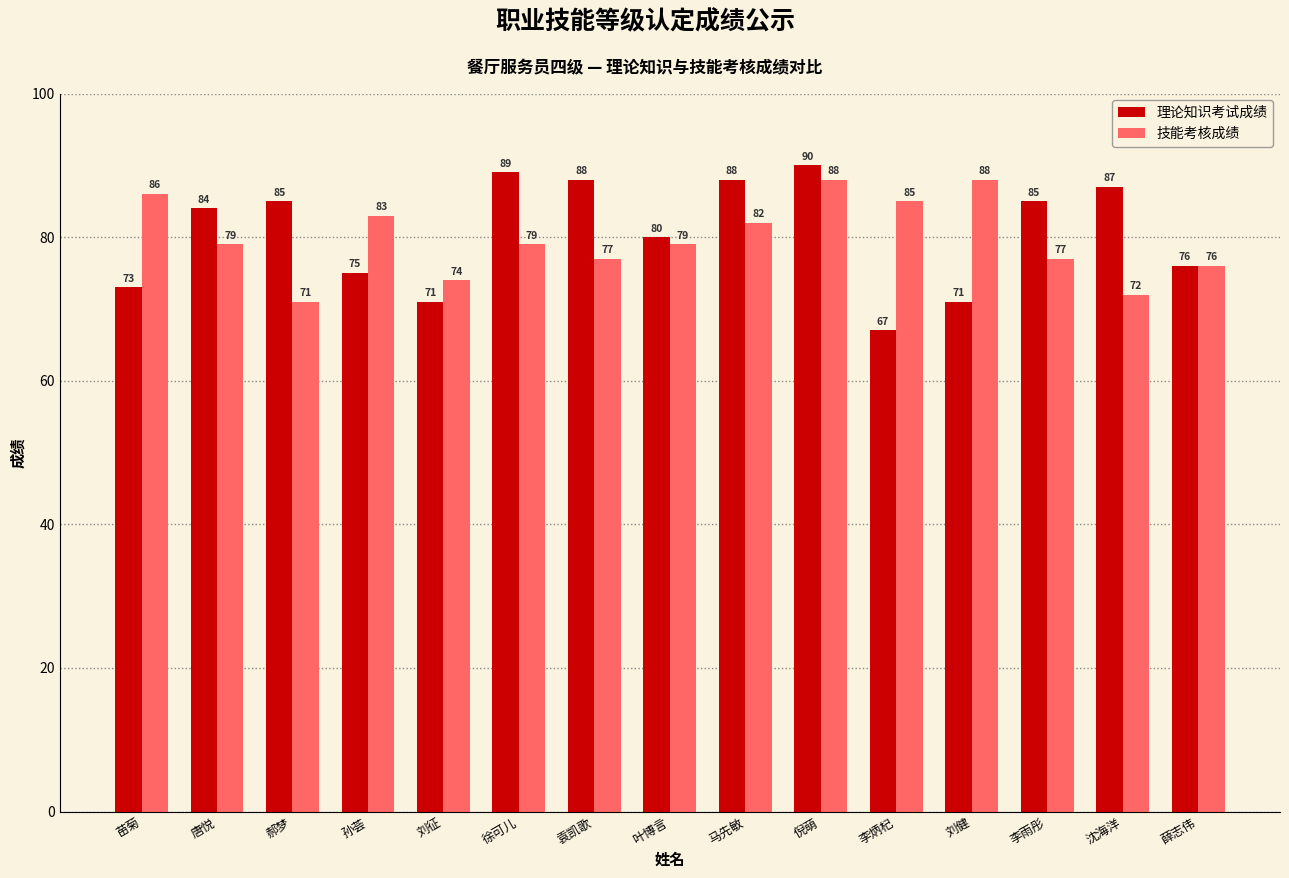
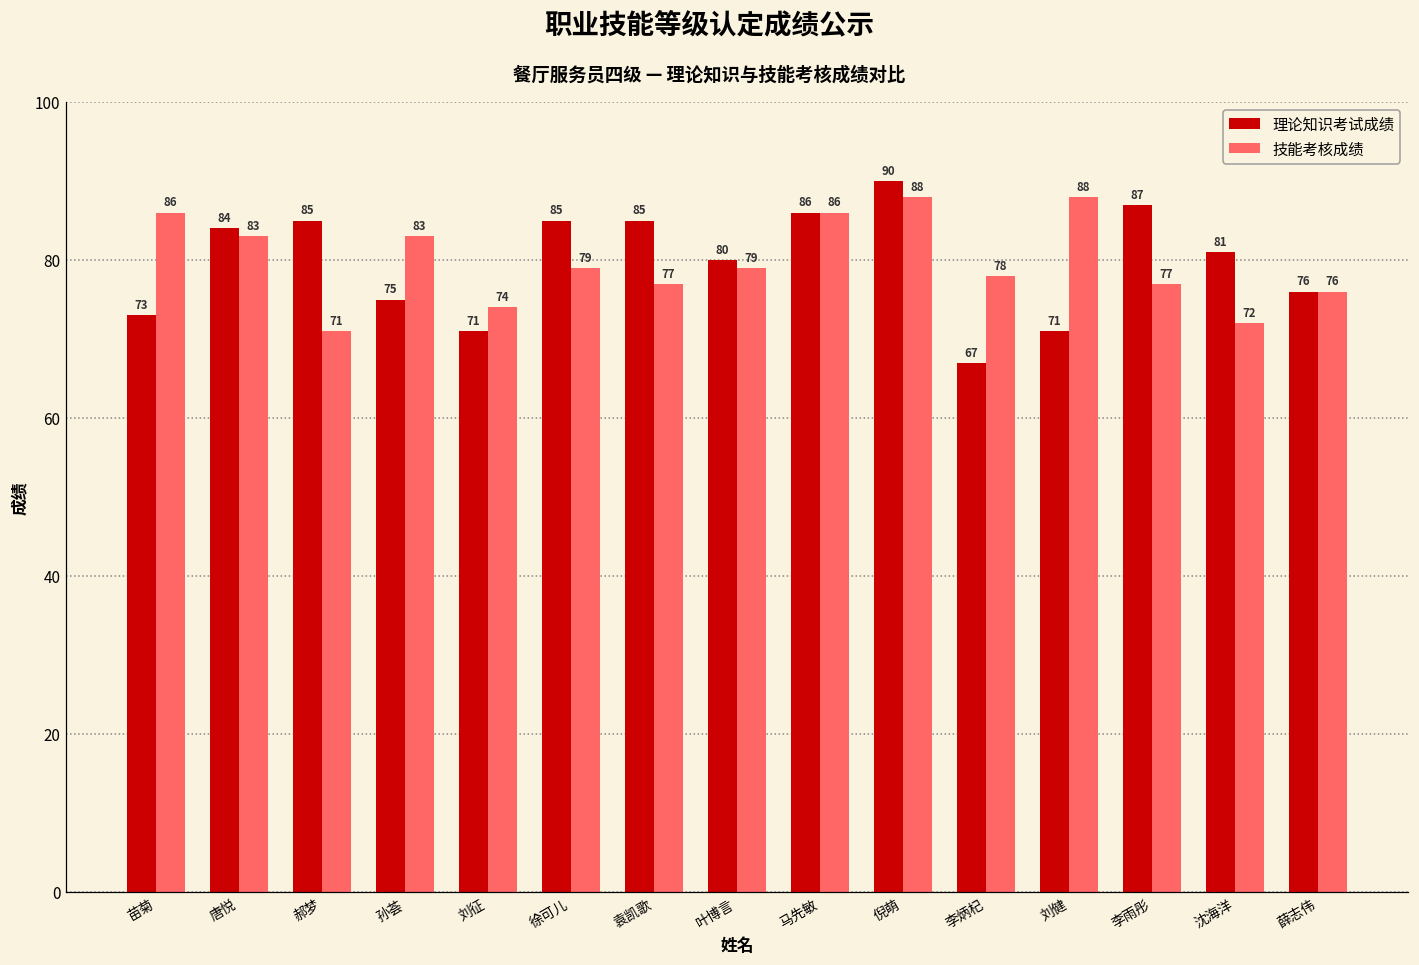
技能考核成绩, 唐悦: 79 -> 83
理论知识考试成绩, 徐可儿: 89 -> 85
理论知识考试成绩, 袁凯歌: 88 -> 85
理论知识考试成绩, 马先敏: 88 -> 86
技能考核成绩, 马先敏: 82 -> 86
技能考核成绩, 李炳杞: 85 -> 78
理论知识考试成绩, 李雨彤: 85 -> 87
理论知识考试成绩, 沈海洋: 87 -> 81
